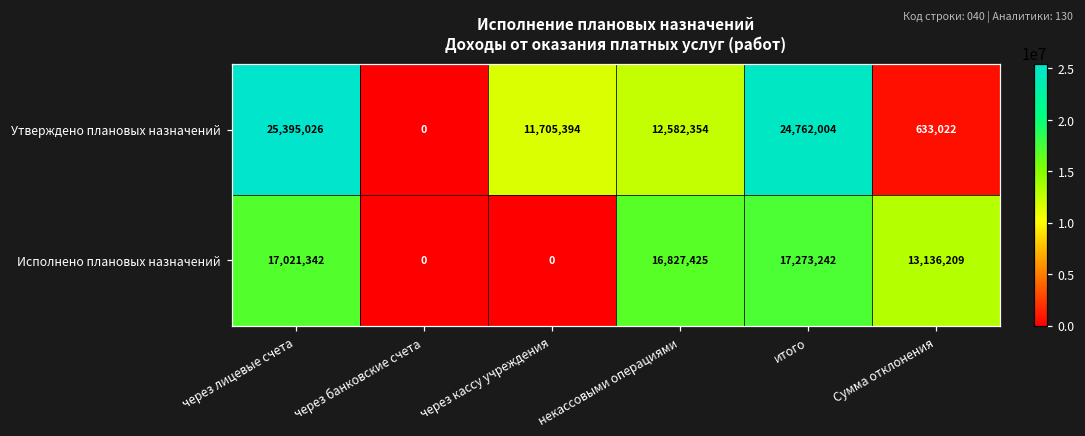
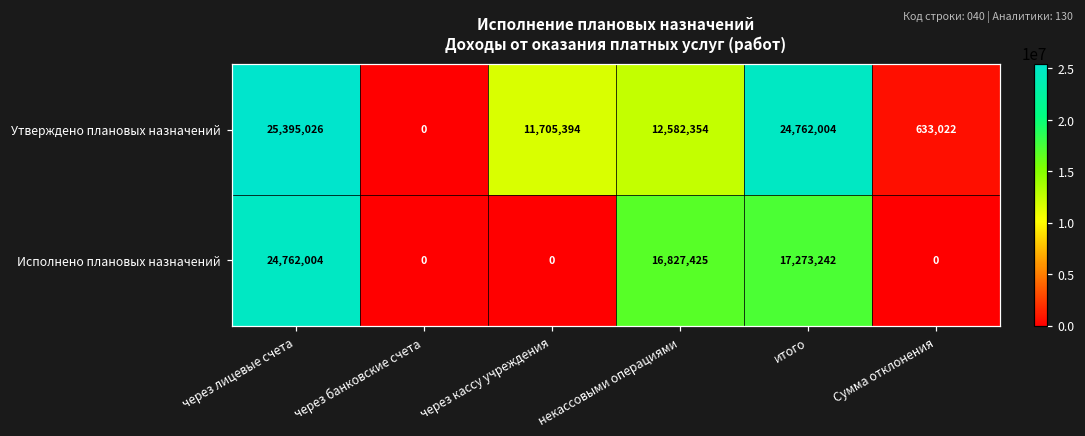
Исполнено плановых назначений, через лицевые счета: 17,021,342 -> 24,762,004
Исполнено плановых назначений, Сумма отклонения: 13,136,209 -> 0
